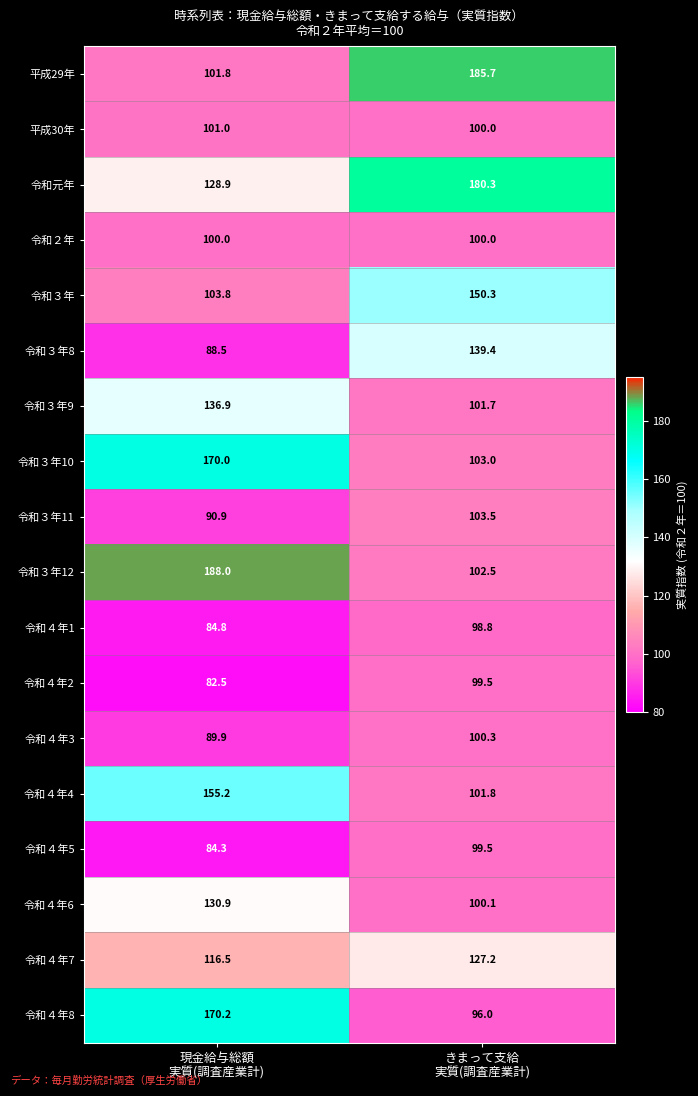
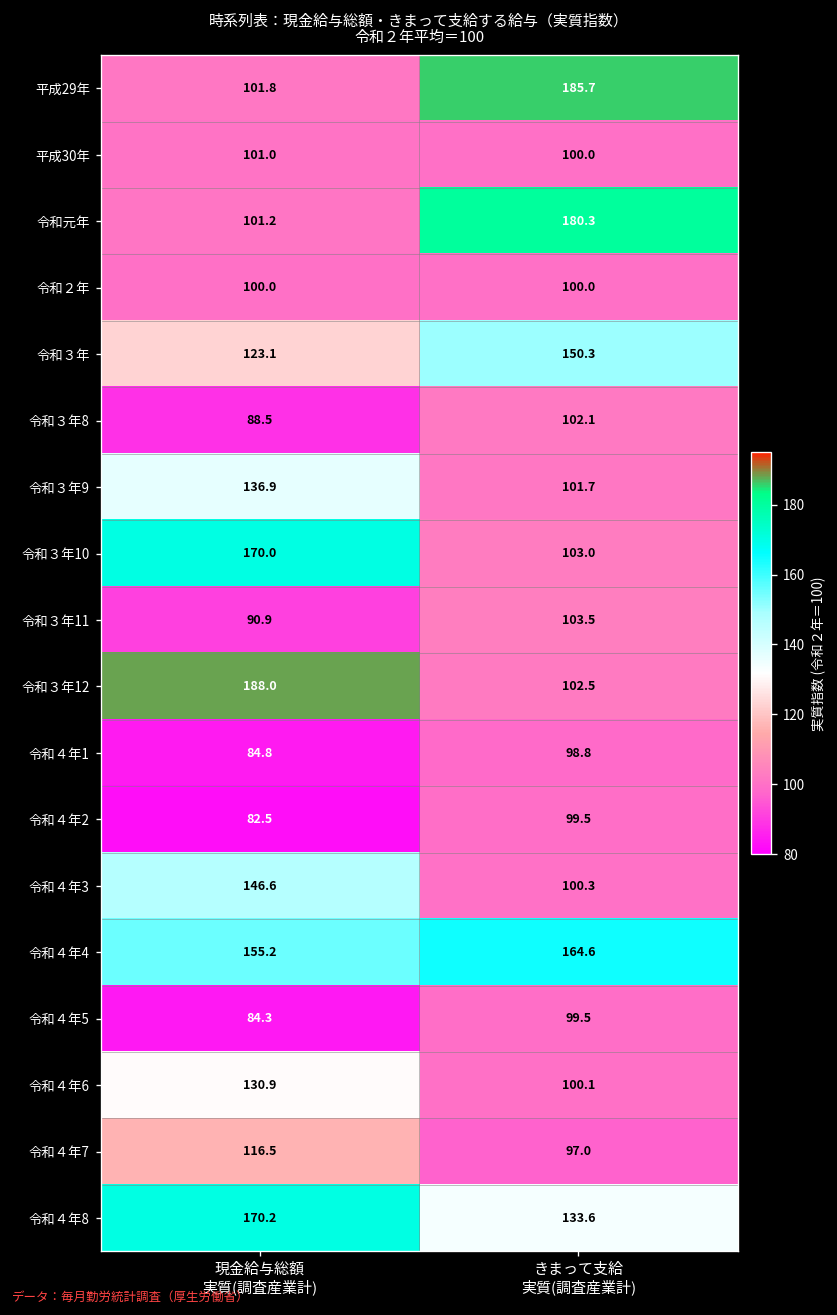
令和元年, 現金給与総額 実質(調査産業計): 128.9 -> 101.2
令和３年, 現金給与総額 実質(調査産業計): 103.8 -> 123.1
令和３年8, きまって支給 実質(調査産業計): 139.4 -> 102.1
令和４年3, 現金給与総額 実質(調査産業計): 89.9 -> 146.6
令和４年4, きまって支給 実質(調査産業計): 101.8 -> 164.6
令和４年7, きまって支給 実質(調査産業計): 127.2 -> 97.0
令和４年8, きまって支給 実質(調査産業計): 96.0 -> 133.6
